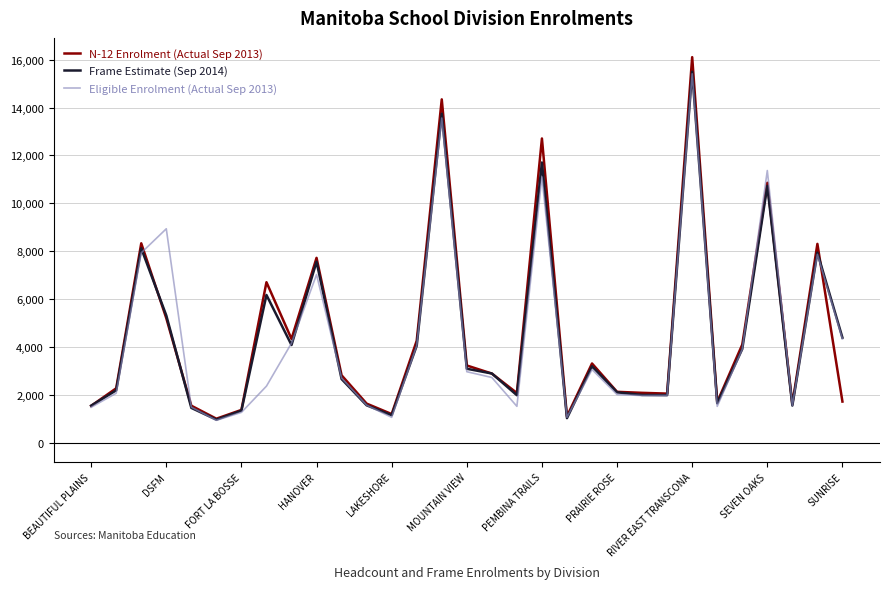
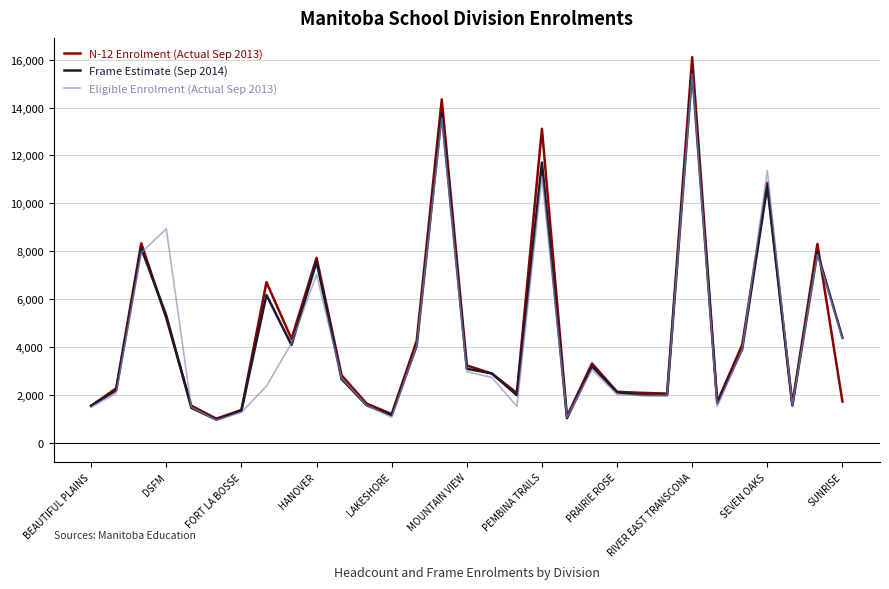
N-12 Enrolment (Actual Sep 2013), PEMBINA TRAILS: 12,700 -> 13,100
